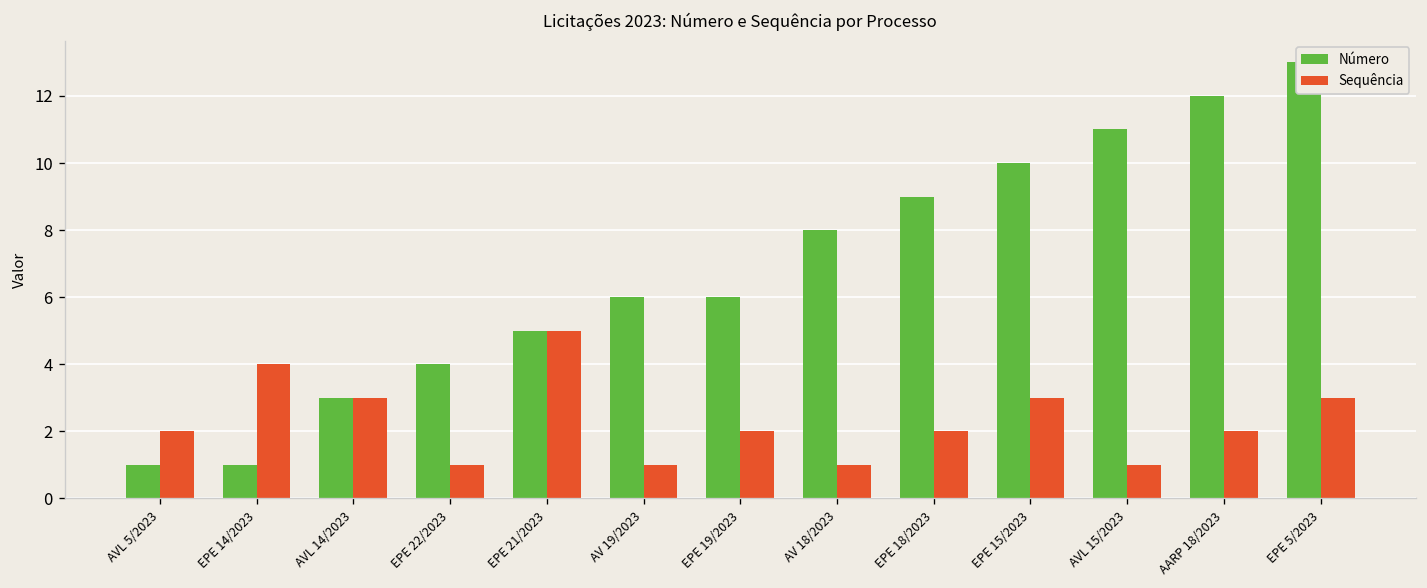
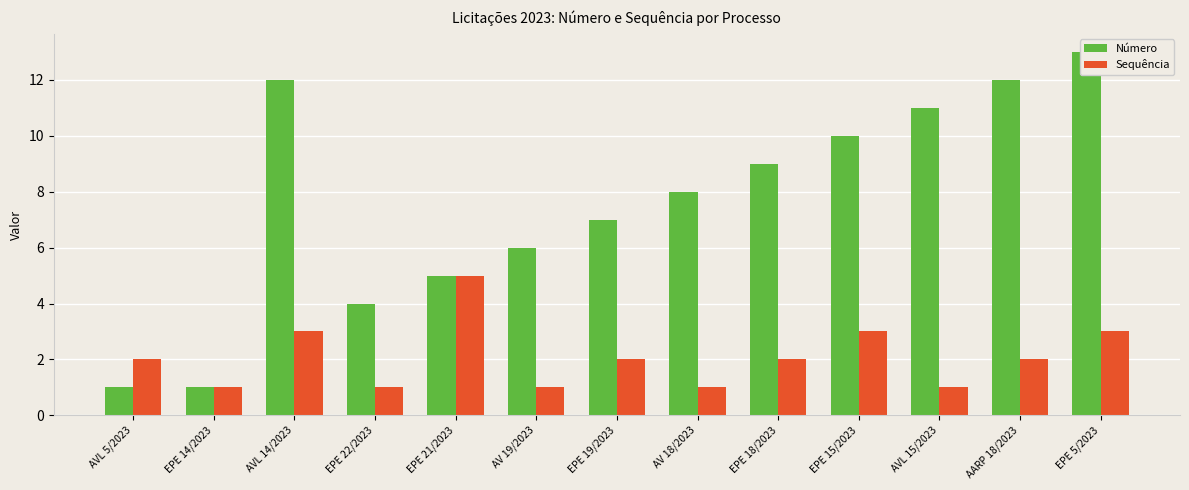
Sequência, EPE 14/2023: 4 -> 1
Número, AVL 14/2023: 3 -> 12
Número, EPE 19/2023: 6 -> 7
